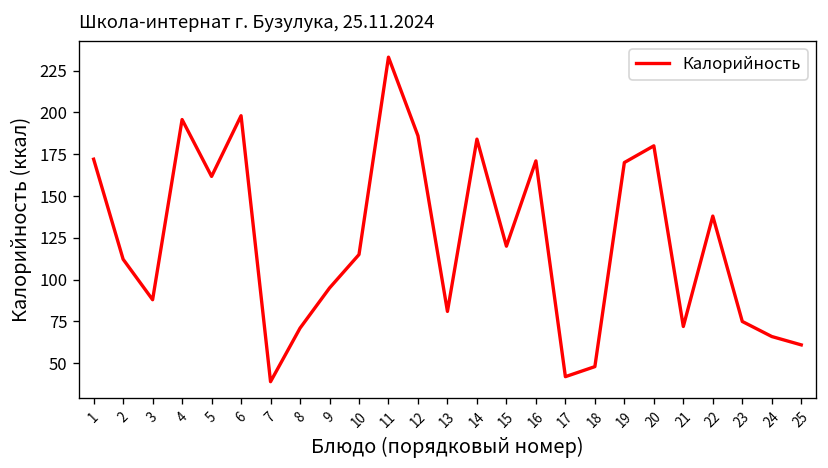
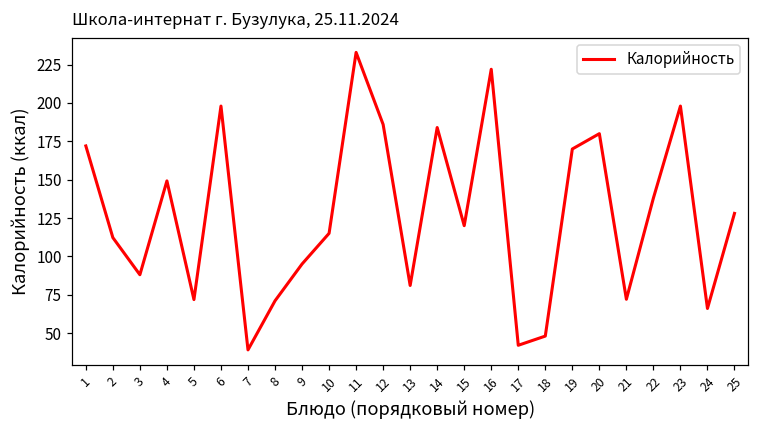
4: 196 -> 149
5: 162 -> 72
16: 171 -> 222
23: 75 -> 198
25: 61 -> 128
